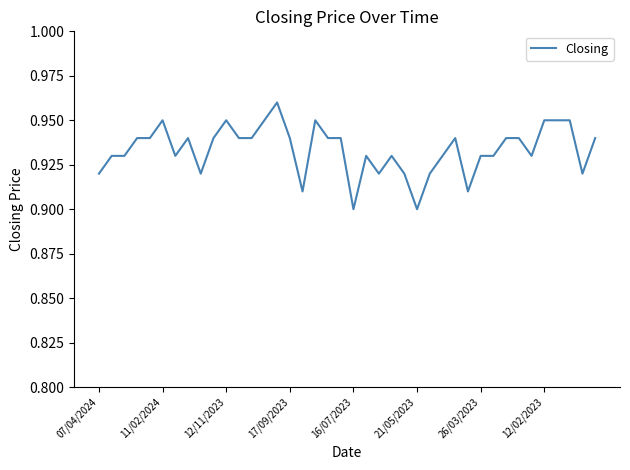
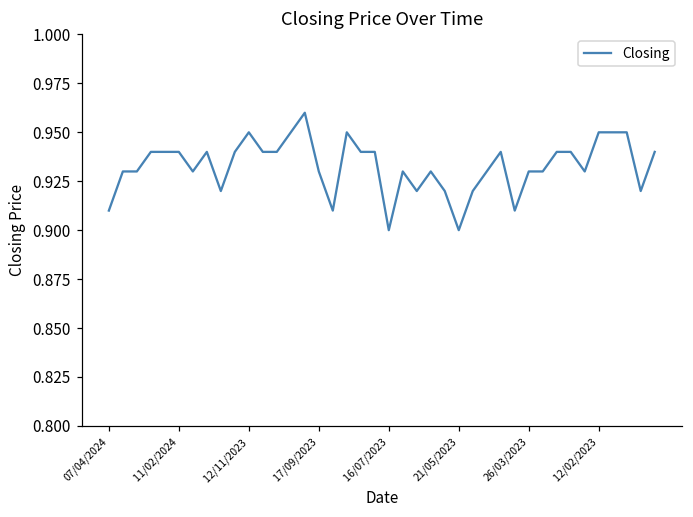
07/04/2024: 0.92 -> 0.91
11/02/2024: 0.95 -> 0.94
17/09/2023: 0.94 -> 0.93
